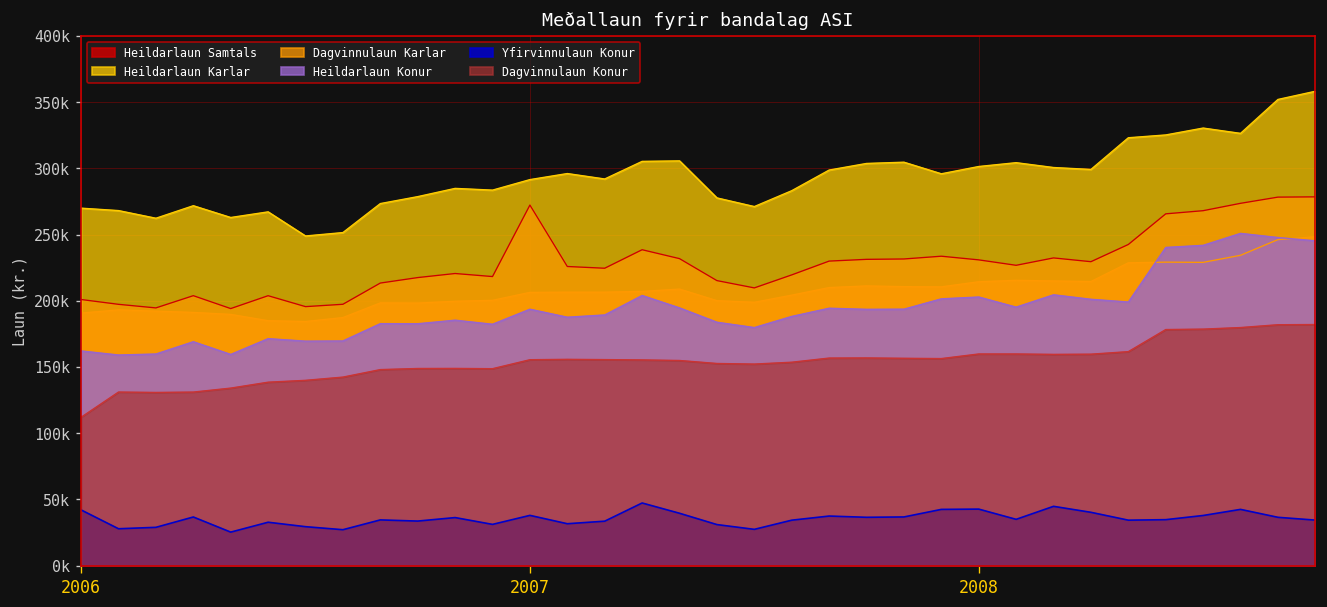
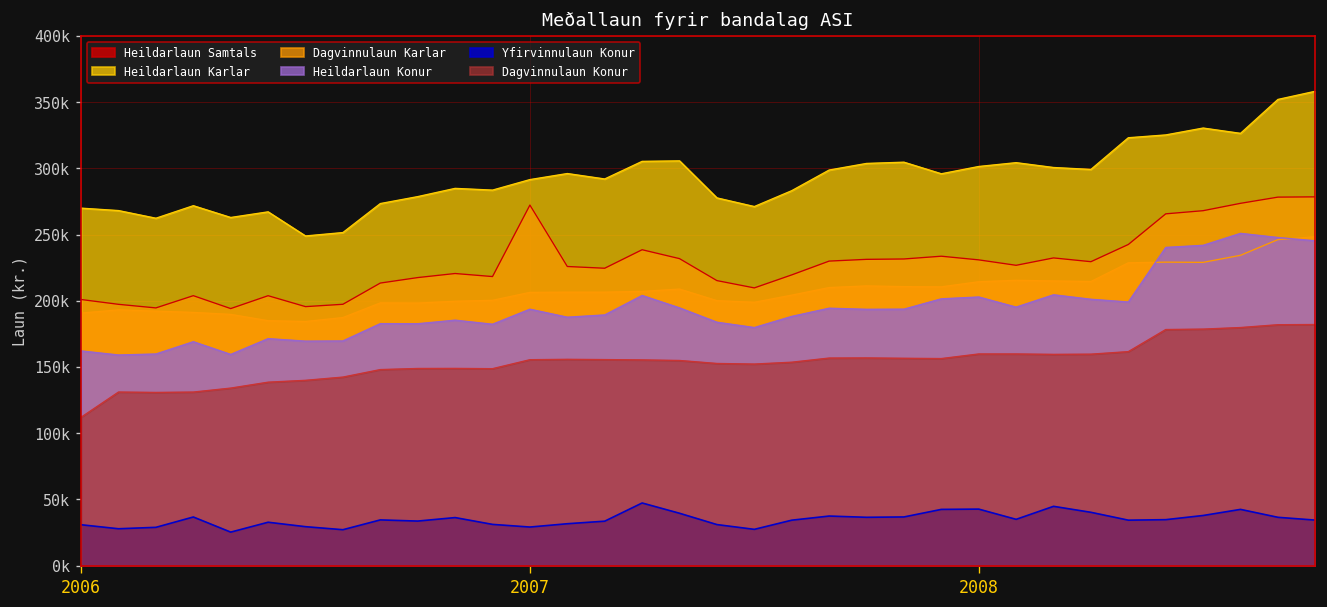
Yfirvinnulaun Konur, 2006: 42000 -> 31000
Yfirvinnulaun Konur, 2007: 38000 -> 29000
